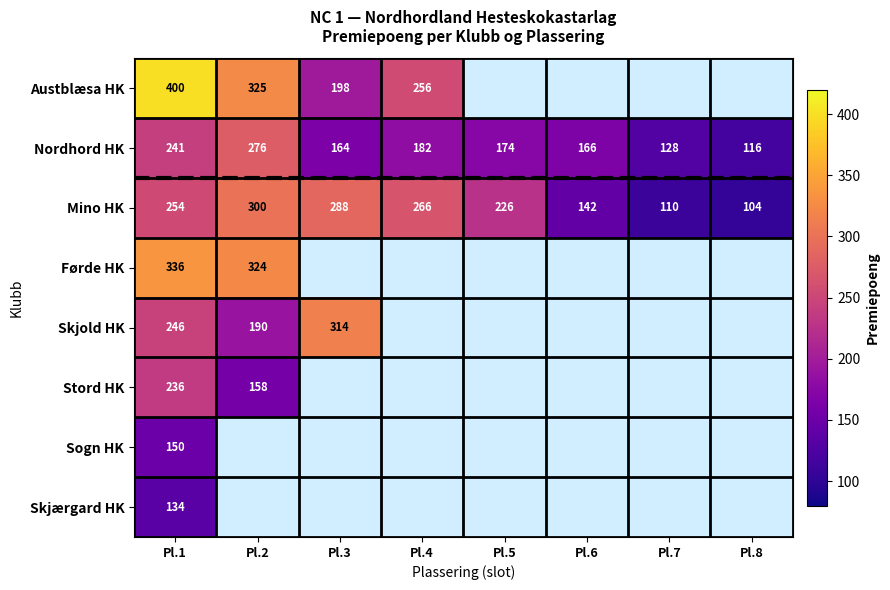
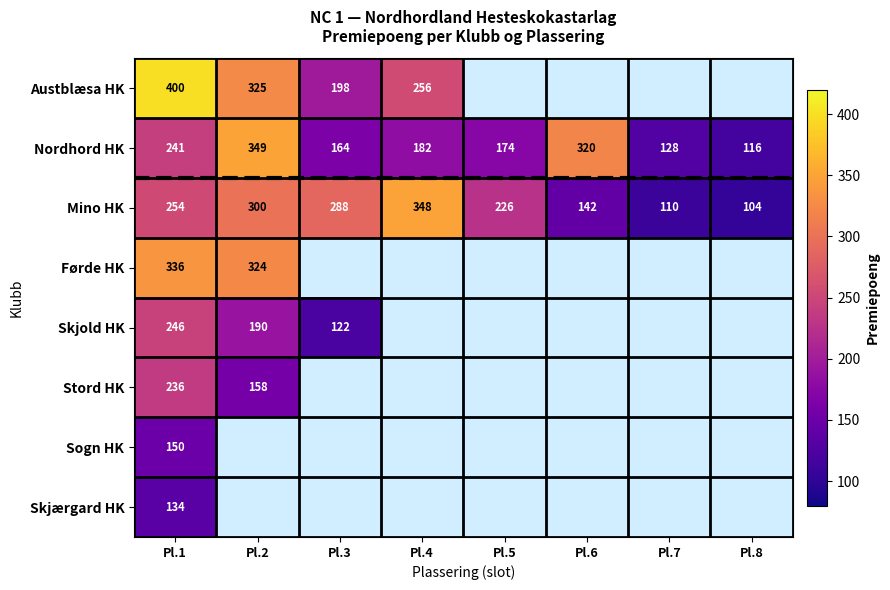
Nordhord HK, Pl.2: 276 -> 349
Nordhord HK, Pl.6: 166 -> 320
Mino HK, Pl.4: 266 -> 348
Skjold HK, Pl.3: 314 -> 122
